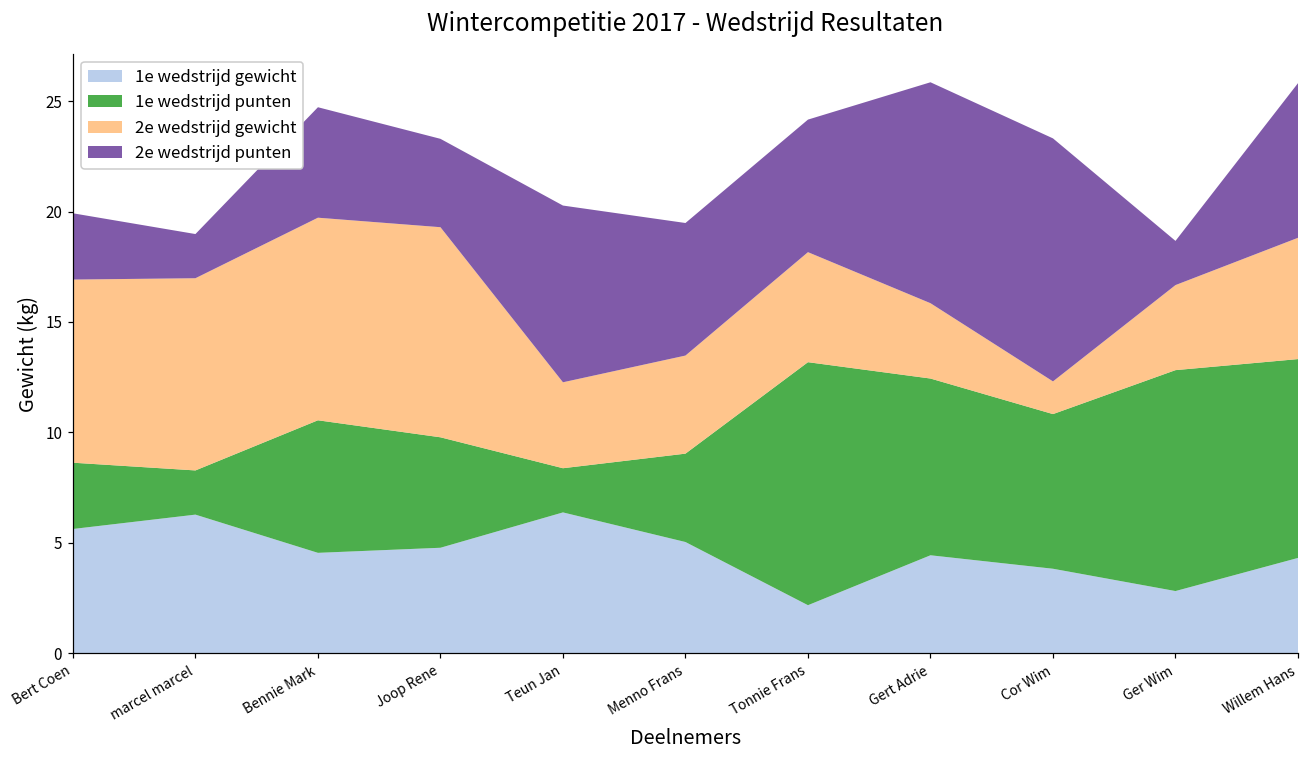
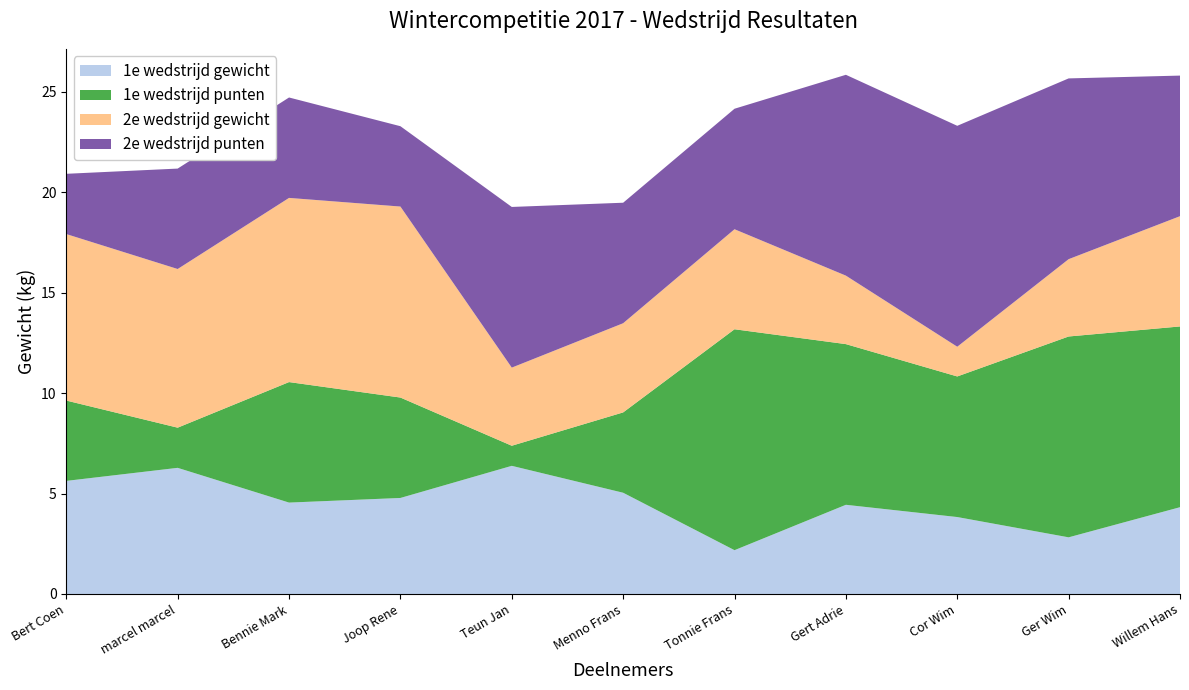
1e wedstrijd punten, Bert Coen: 3 -> 4
2e wedstrijd gewicht, marcel marcel: 8.7 -> 7.9
2e wedstrijd punten, marcel marcel: 2 -> 5
1e wedstrijd punten, Teun Jan: 2 -> 1
2e wedstrijd punten, Ger Wim: 2 -> 9
